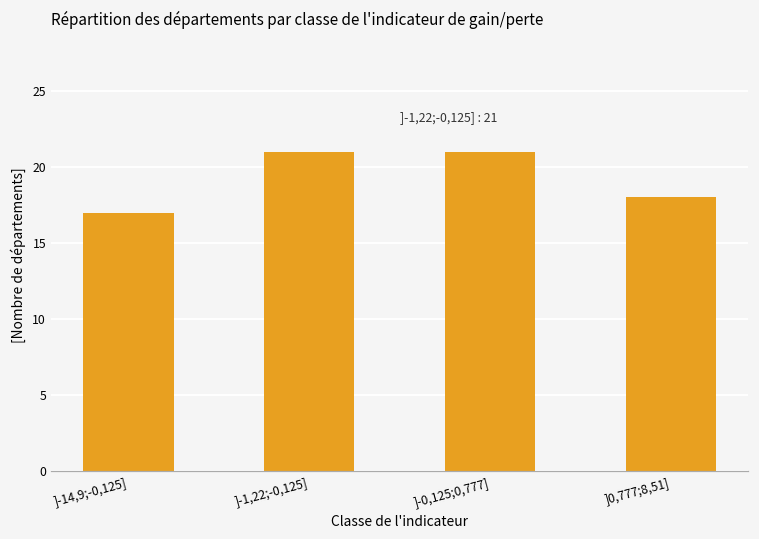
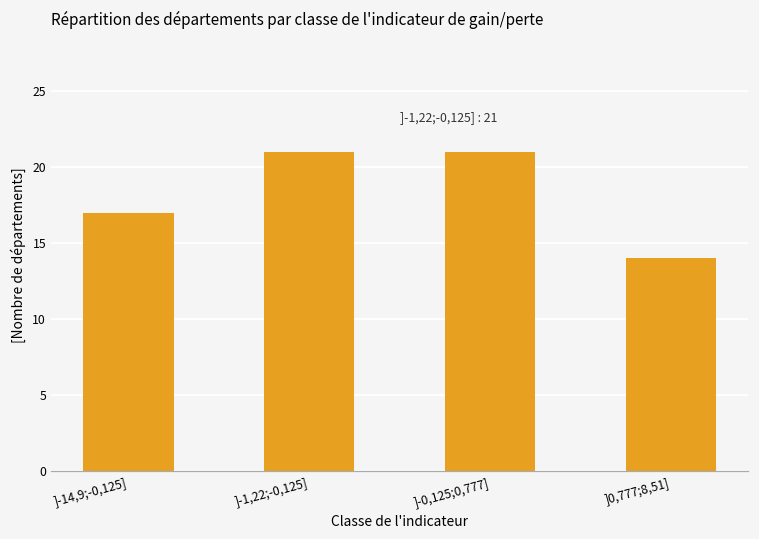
]0,777;8,51]: 18 -> 14
